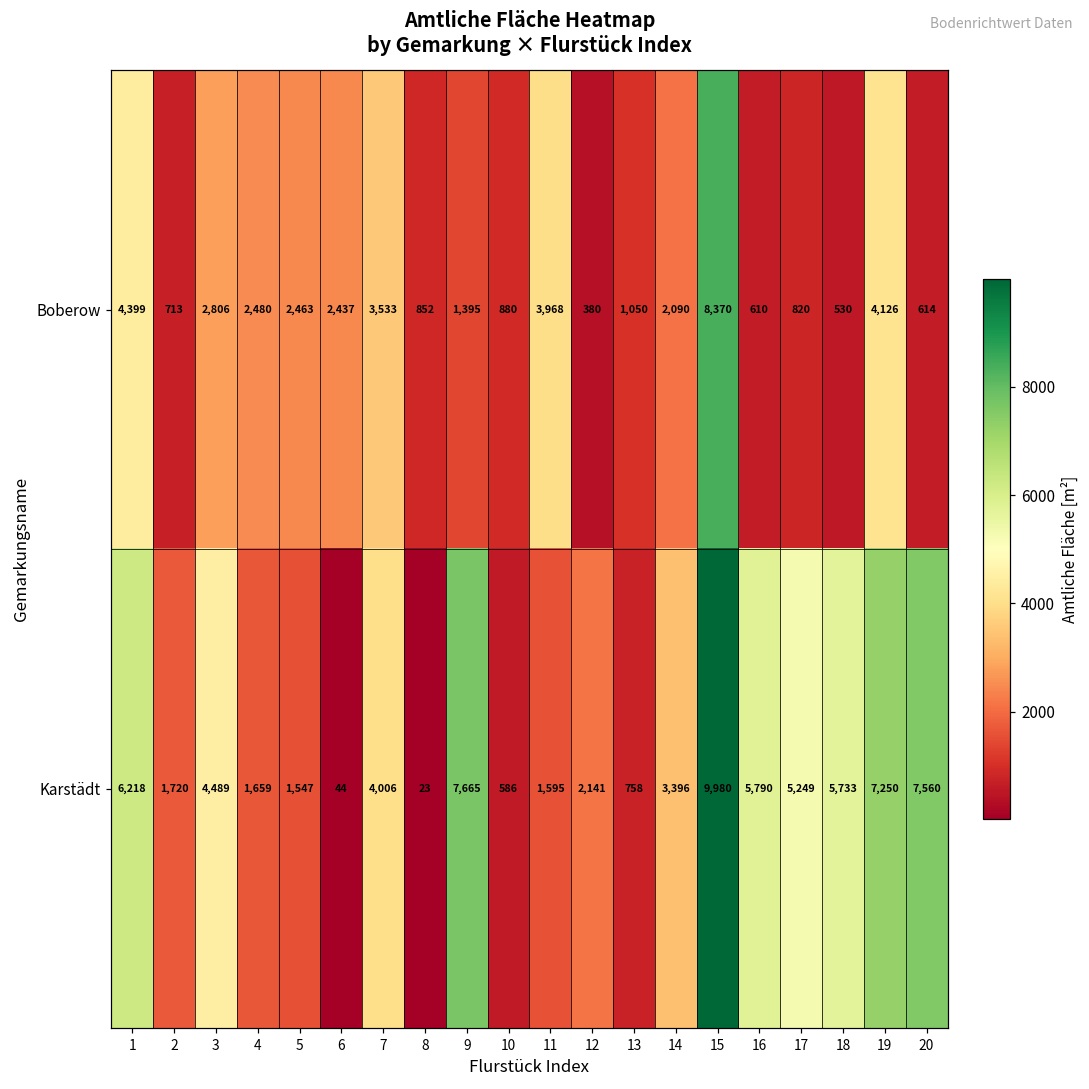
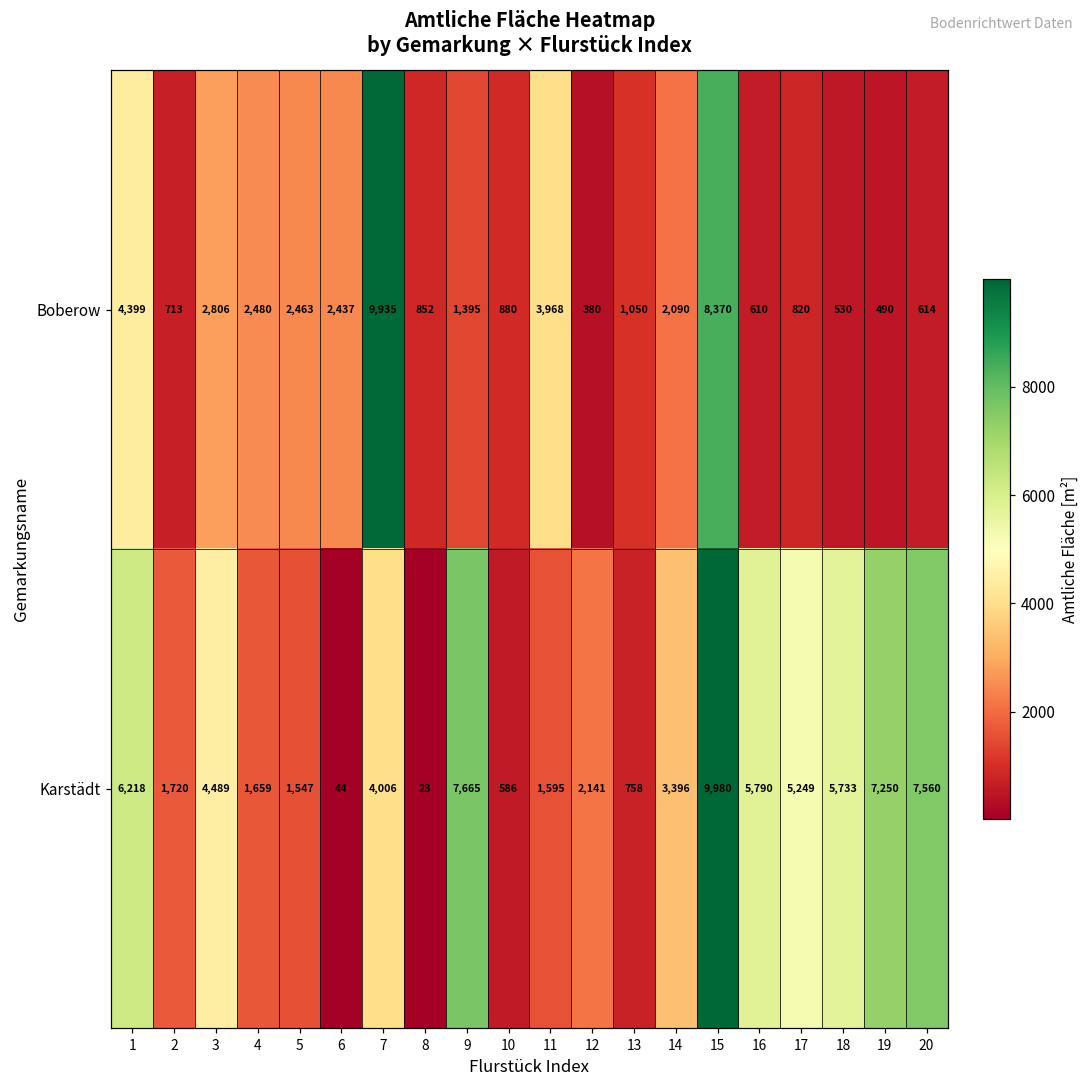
Boberow, 7: 3,533 -> 9,935
Boberow, 19: 4,126 -> 490
